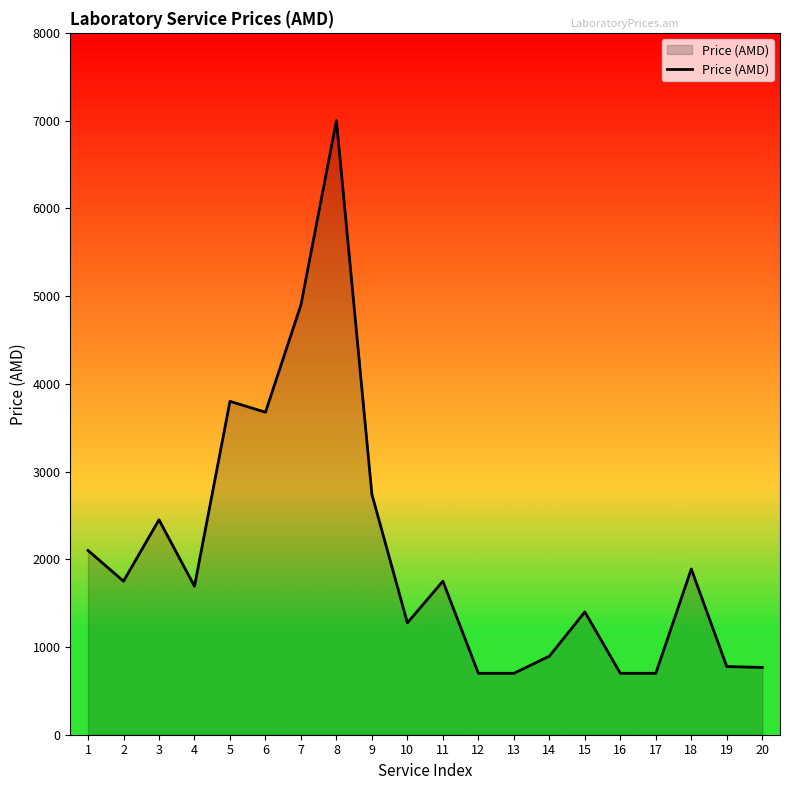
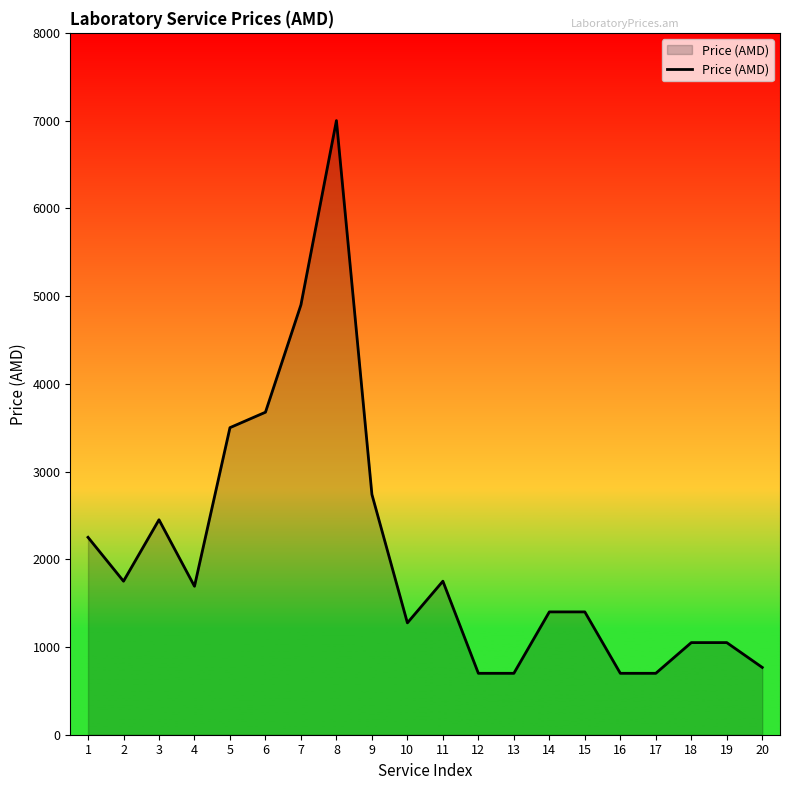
1: 2100 -> 2300
5: 3800 -> 3500
14: 900 -> 1400
18: 1900 -> 1100
19: 800 -> 1100
